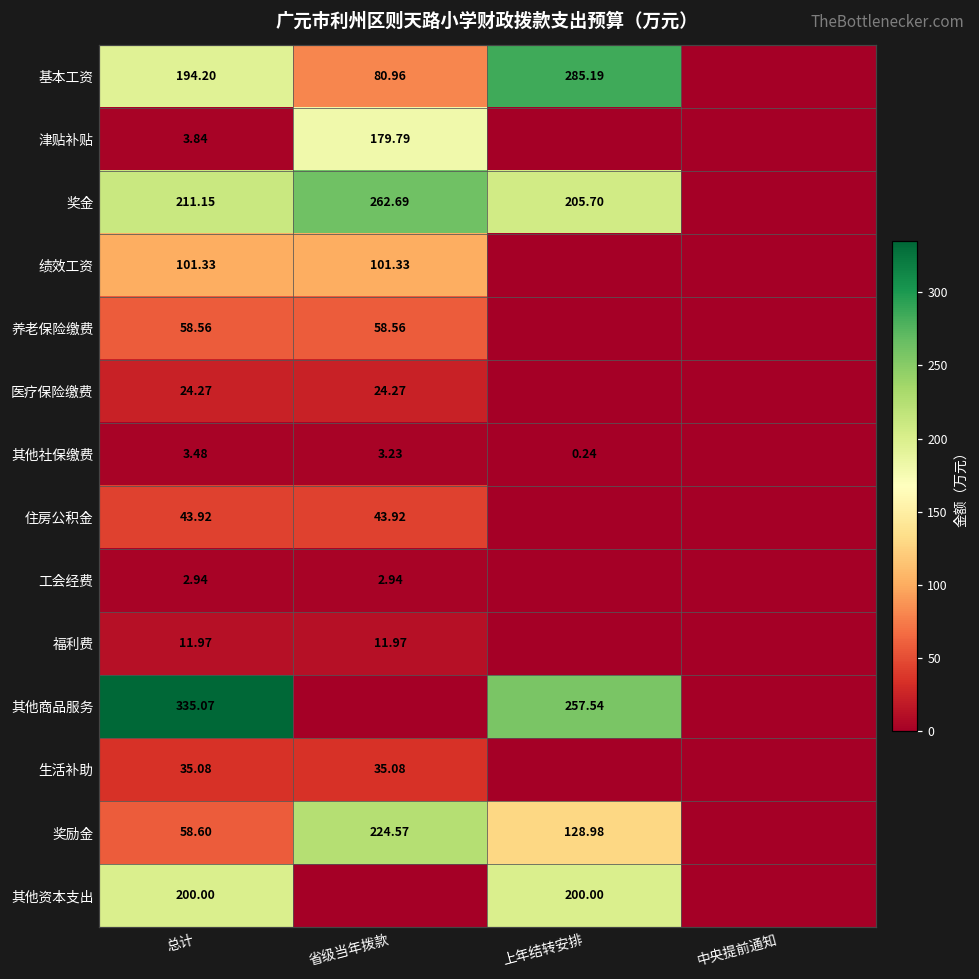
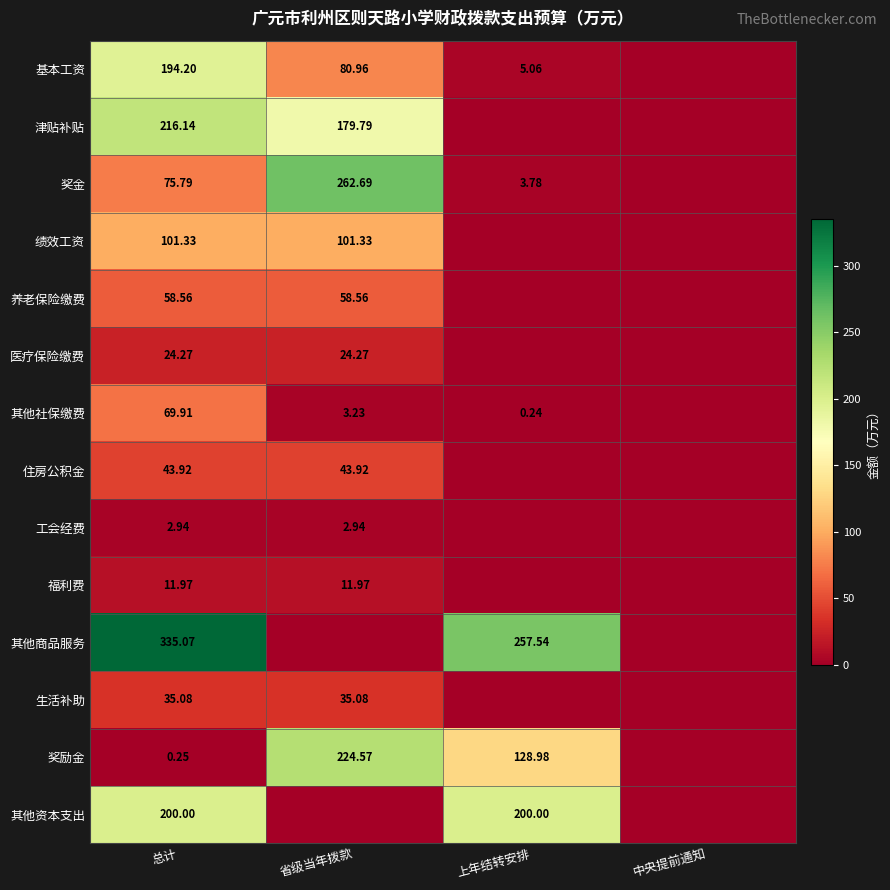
基本工资, 上年结转安排: 285.19 -> 5.06
津贴补贴, 总计: 3.84 -> 216.14
奖金, 总计: 211.15 -> 75.79
奖金, 上年结转安排: 205.70 -> 3.78
其他社保缴费, 总计: 3.48 -> 69.91
奖励金, 总计: 58.60 -> 0.25
